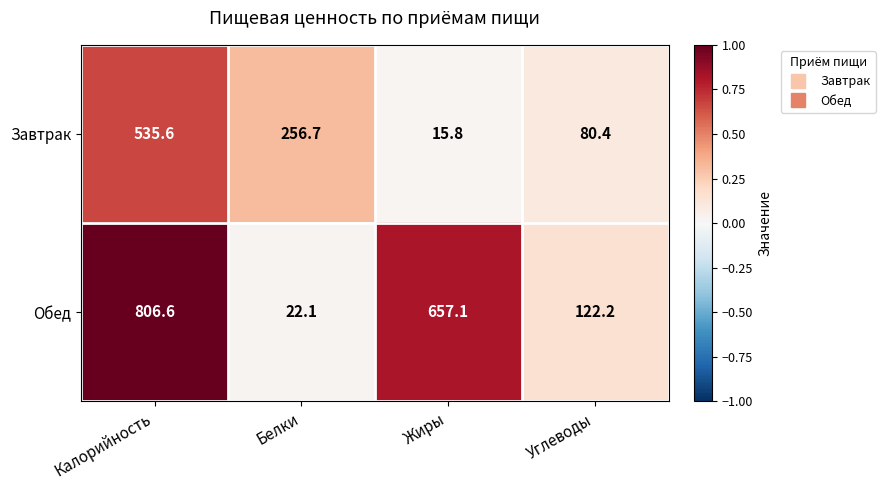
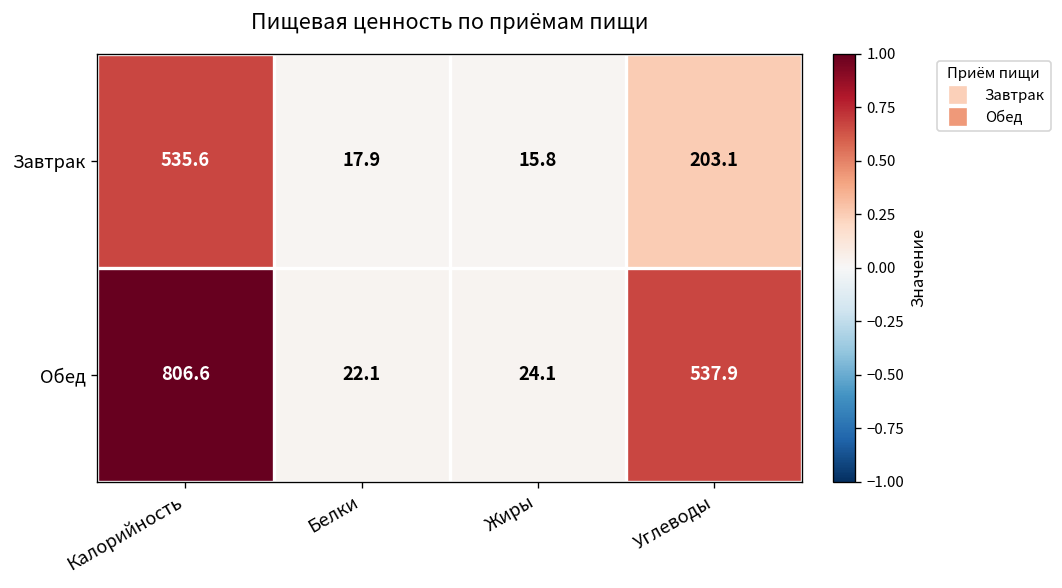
Завтрак, Белки: 256.7 -> 17.9
Завтрак, Углеводы: 80.4 -> 203.1
Обед, Жиры: 657.1 -> 24.1
Обед, Углеводы: 122.2 -> 537.9
